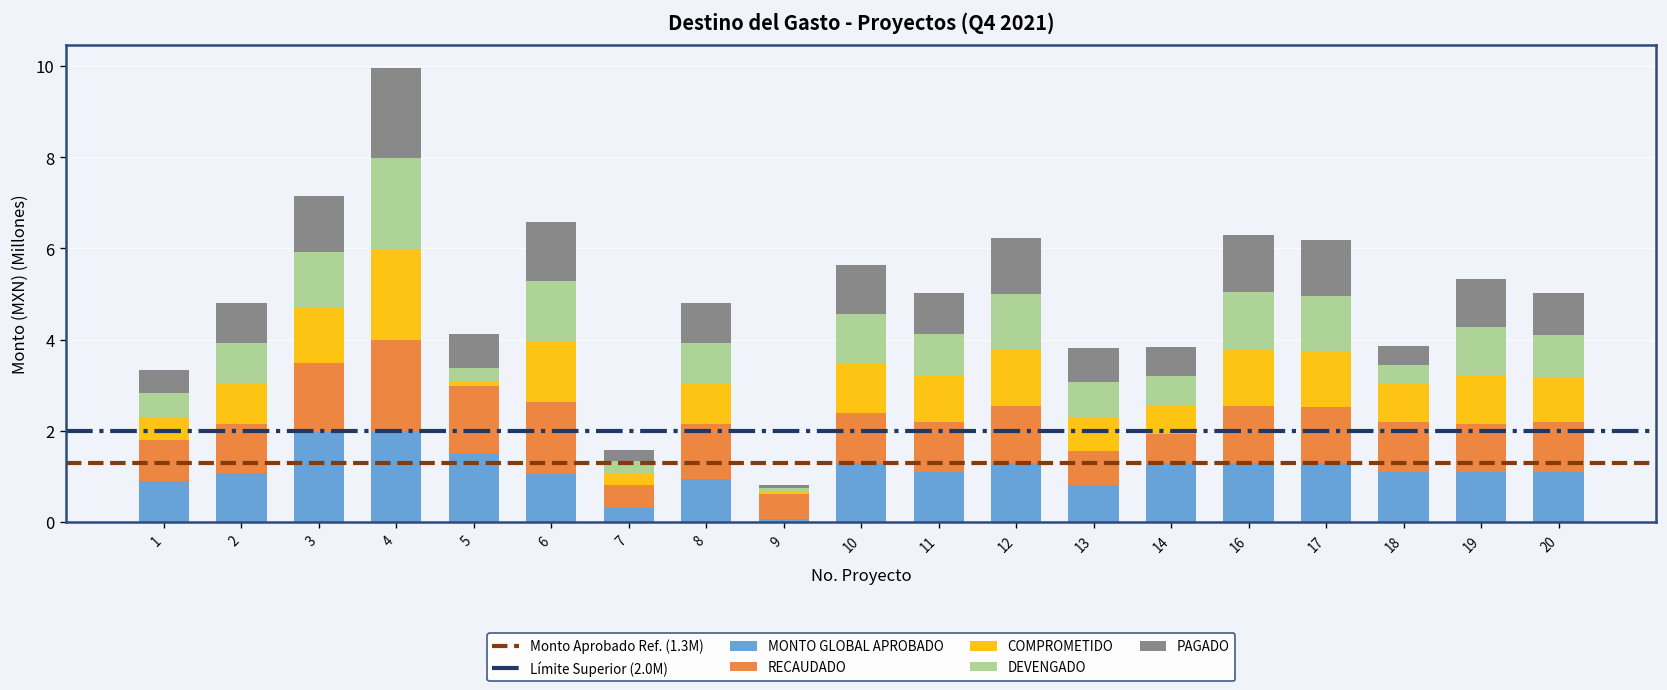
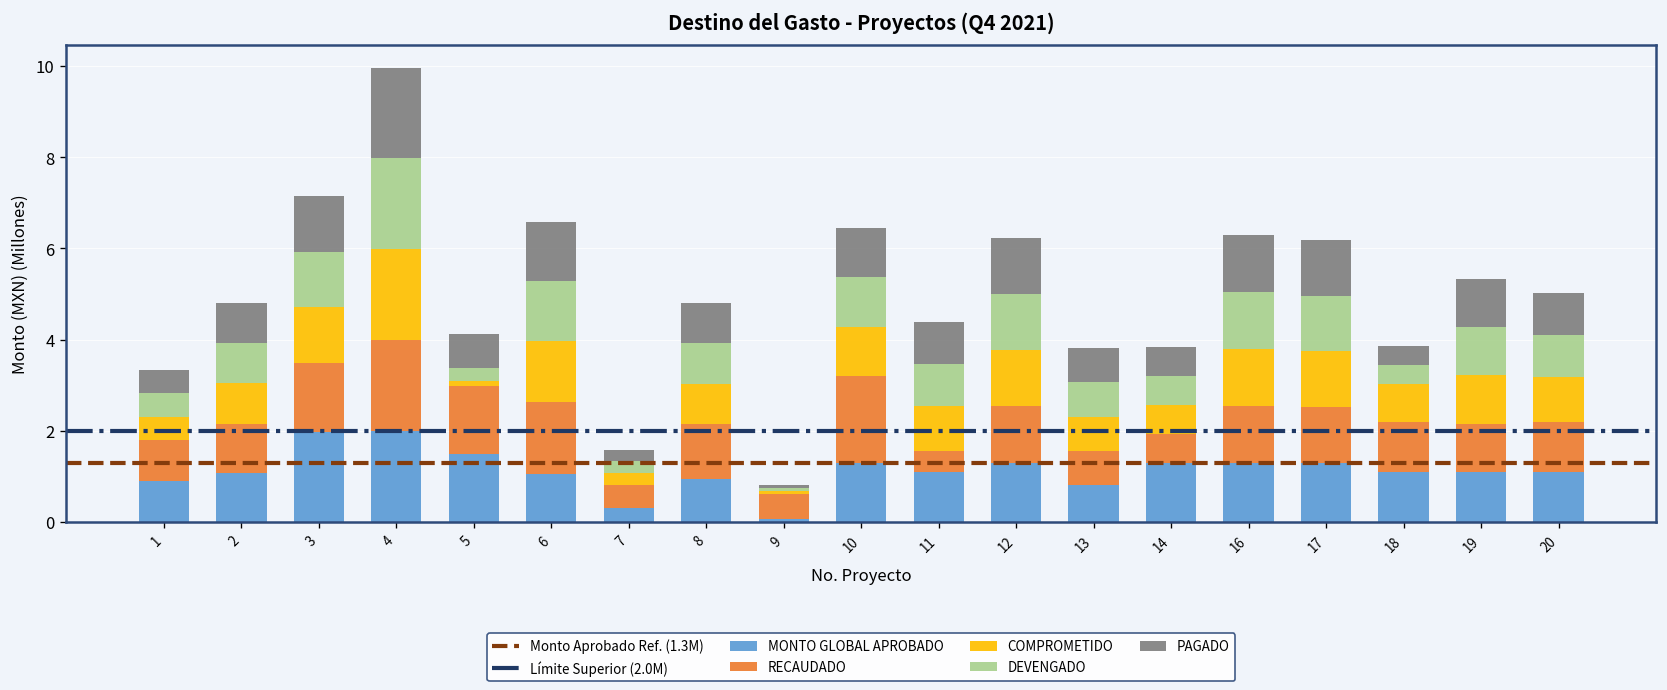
RECAUDADO, 10: 1.1 -> 1.9
RECAUDADO, 11: 1.1 -> 0.5
